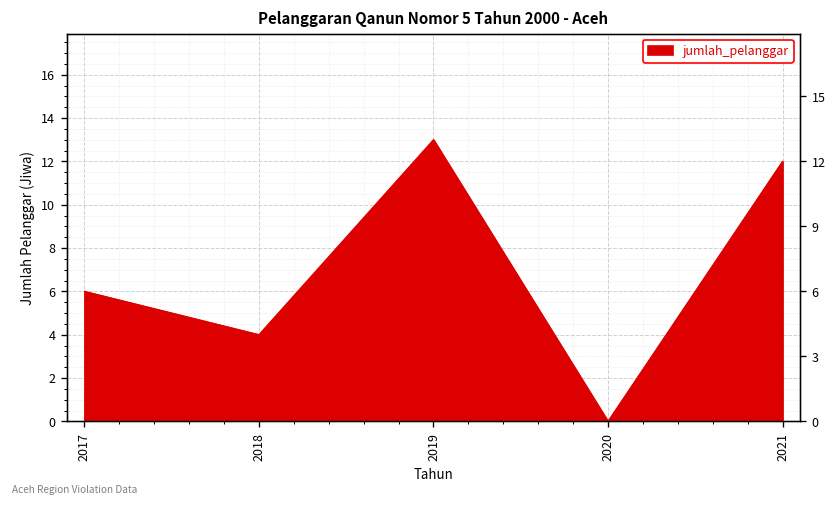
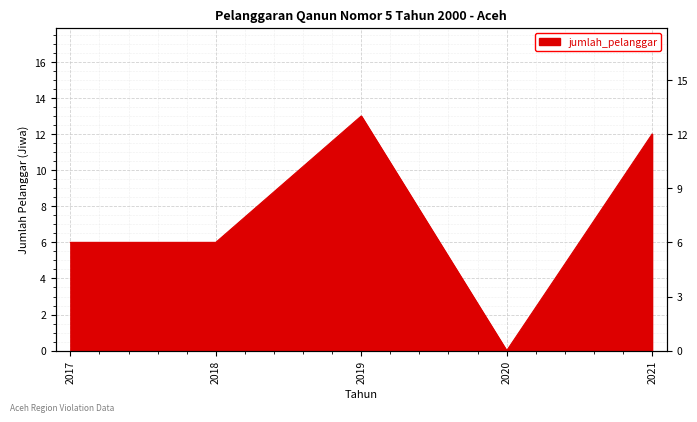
2018: 4 -> 6
